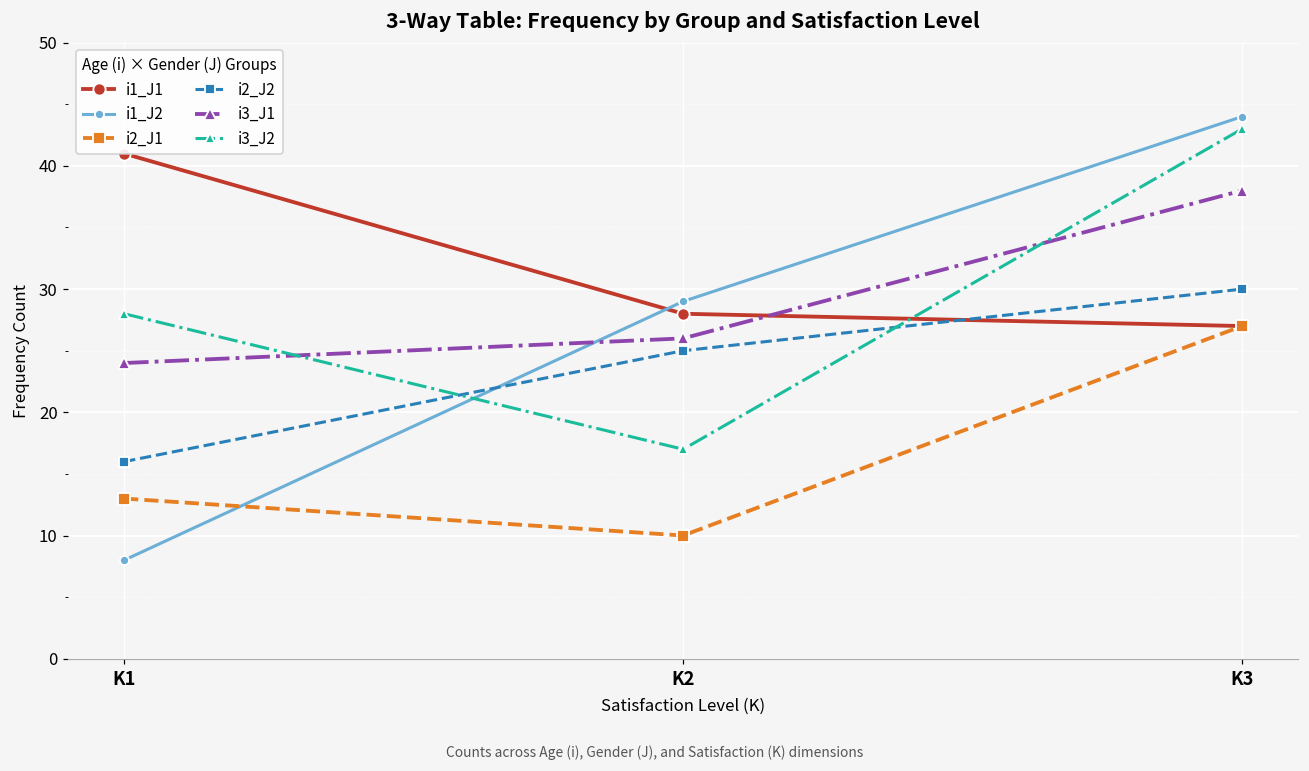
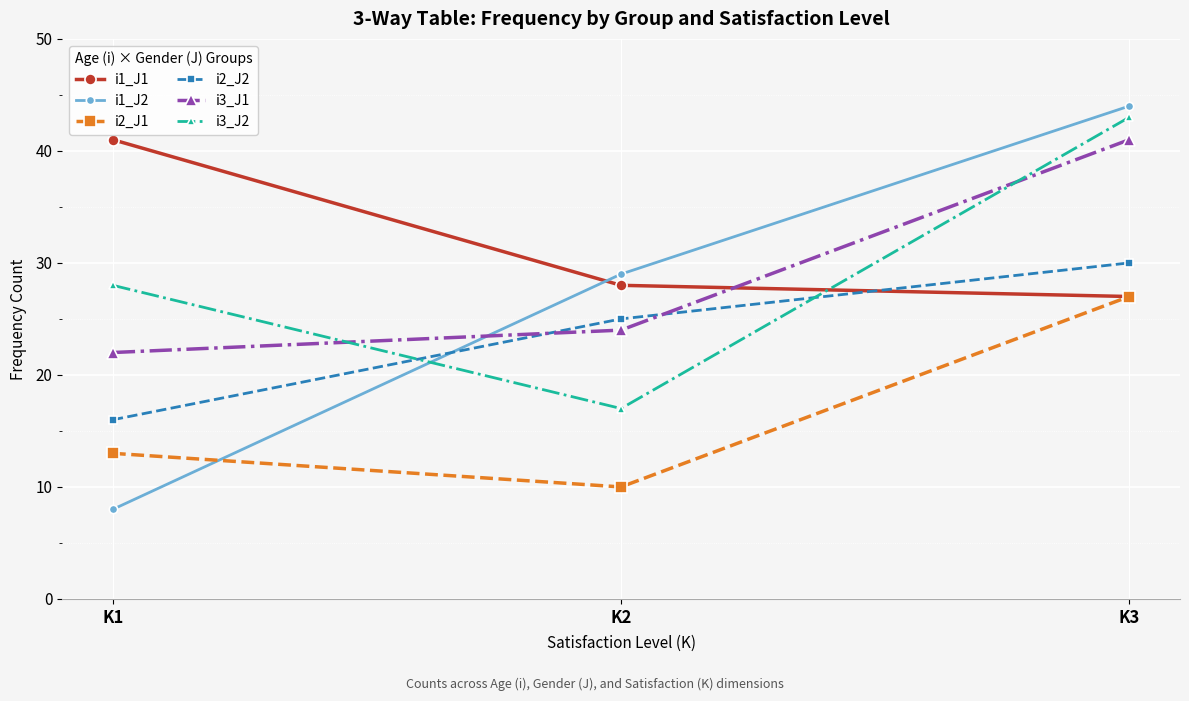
i3_J1, K1: 24 -> 22
i3_J1, K2: 26 -> 24
i3_J1, K3: 38 -> 41
